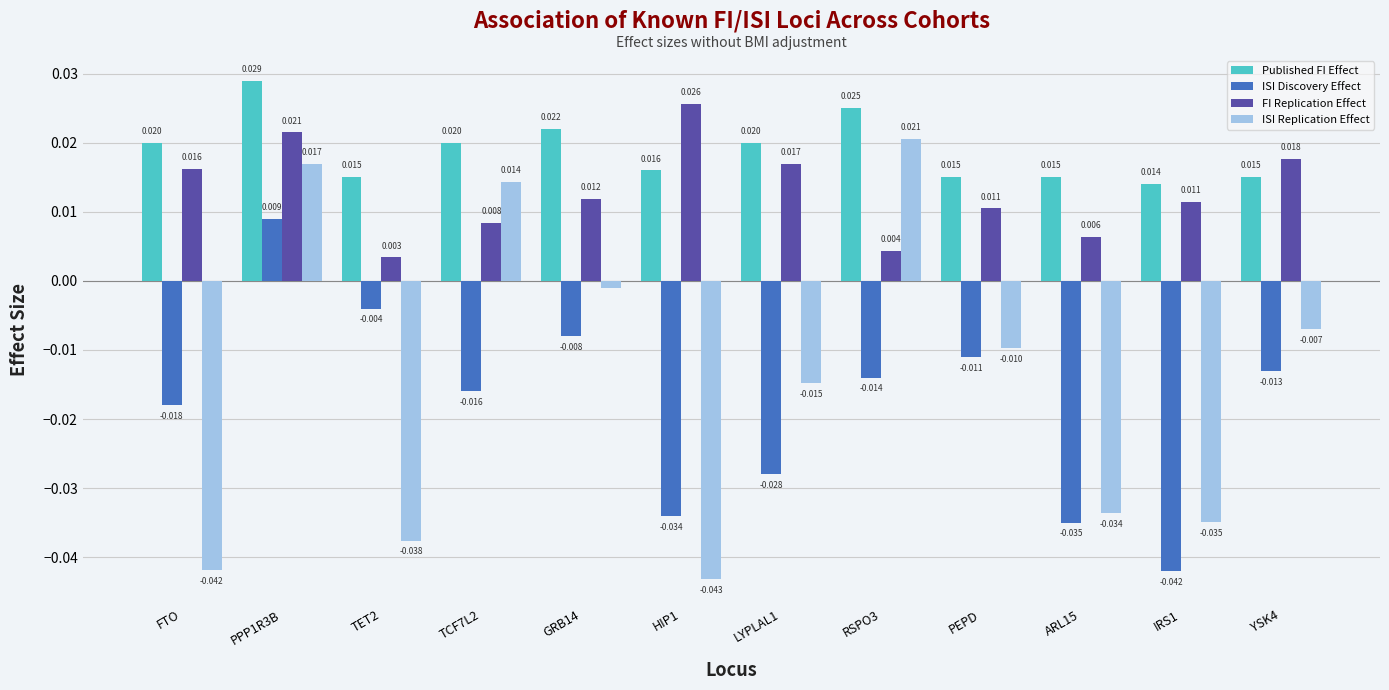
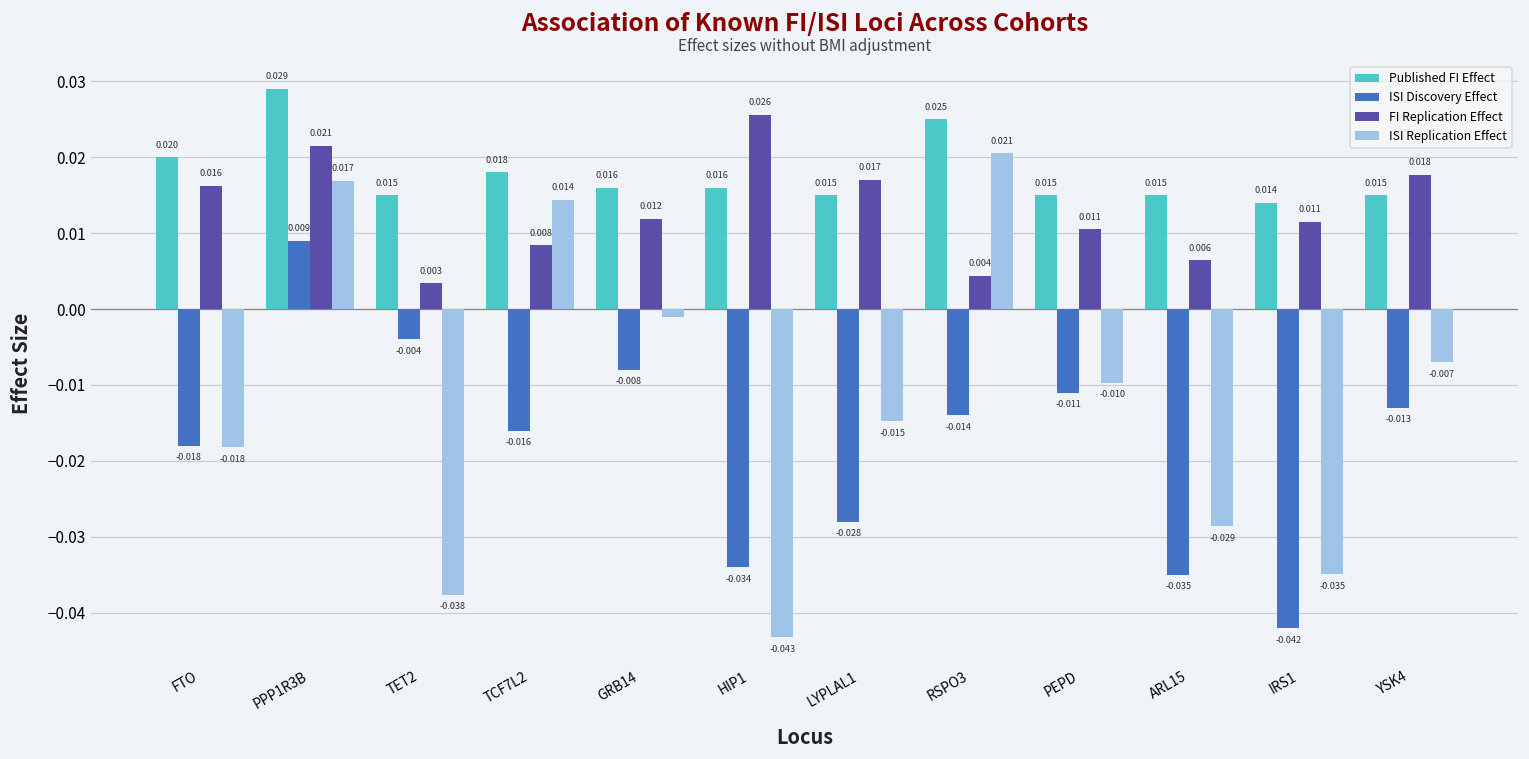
ISI Replication Effect, FTO: -0.042 -> -0.018
Published FI Effect, TCF7L2: 0.020 -> 0.018
Published FI Effect, GRB14: 0.022 -> 0.016
Published FI Effect, LYPLAL1: 0.020 -> 0.015
ISI Replication Effect, ARL15: -0.034 -> -0.029
